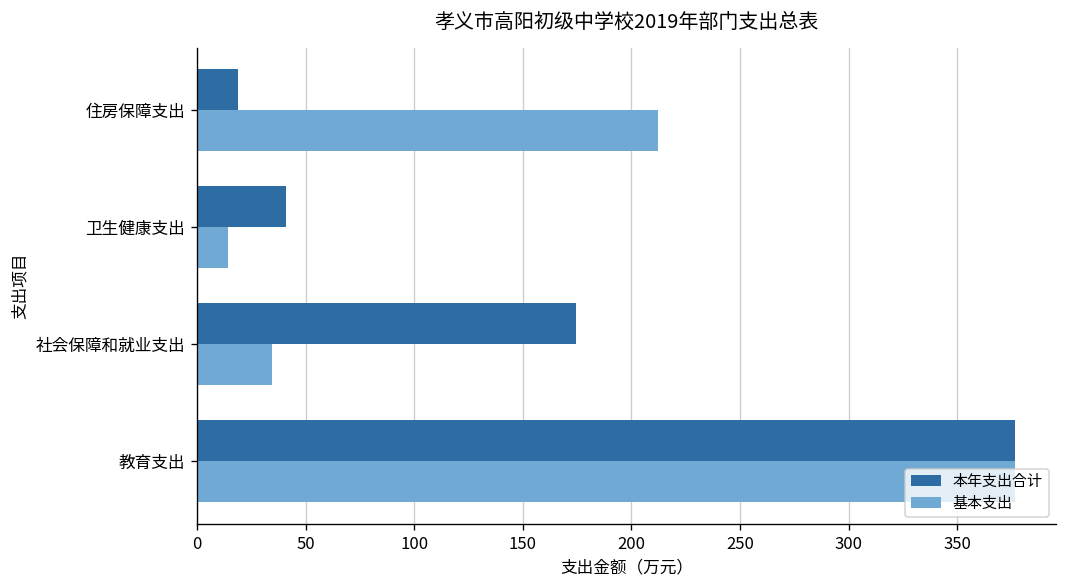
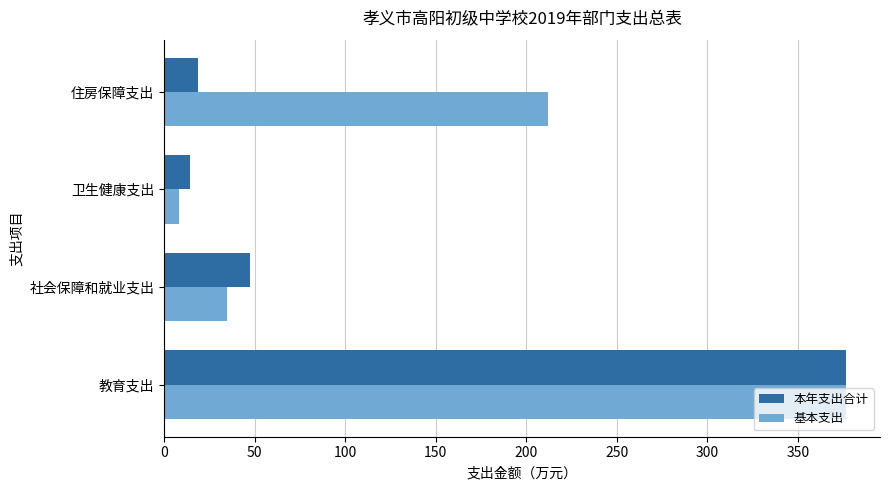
本年支出合计, 卫生健康支出: 41 -> 14
基本支出, 卫生健康支出: 14 -> 8
本年支出合计, 社会保障和就业支出: 175 -> 47
